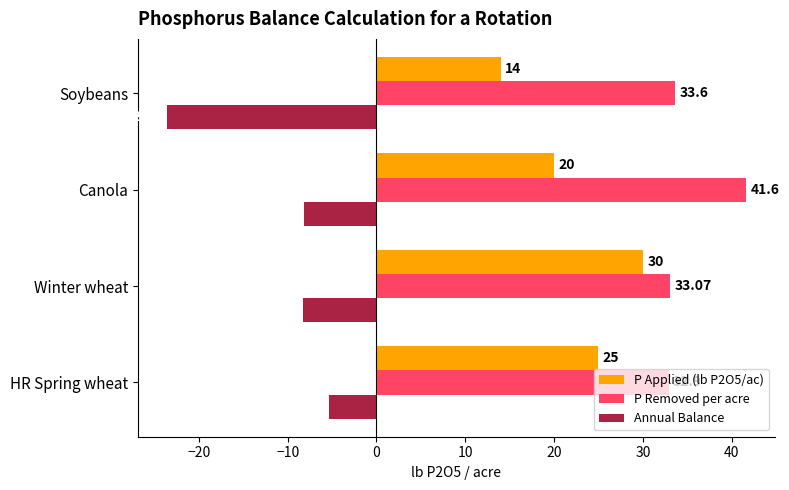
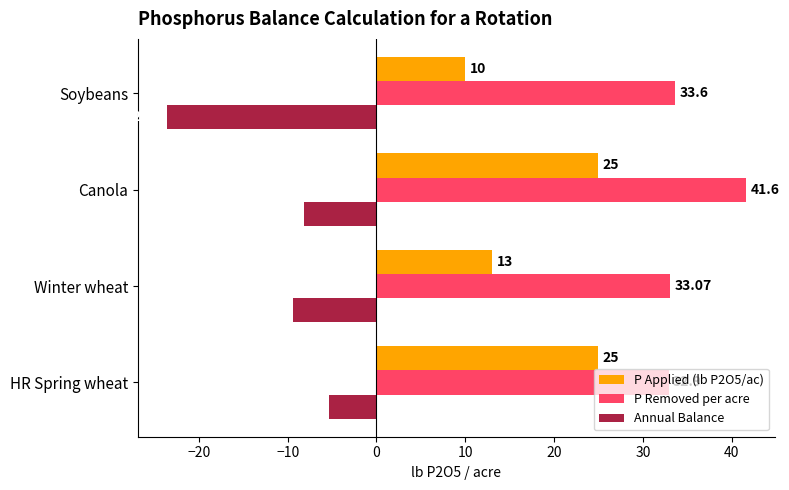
P Applied (lb P2O5/ac), Soybeans: 14 -> 10
P Applied (lb P2O5/ac), Canola: 20 -> 25
P Applied (lb P2O5/ac), Winter wheat: 30 -> 13
Annual Balance, Winter wheat: -8 -> -9
